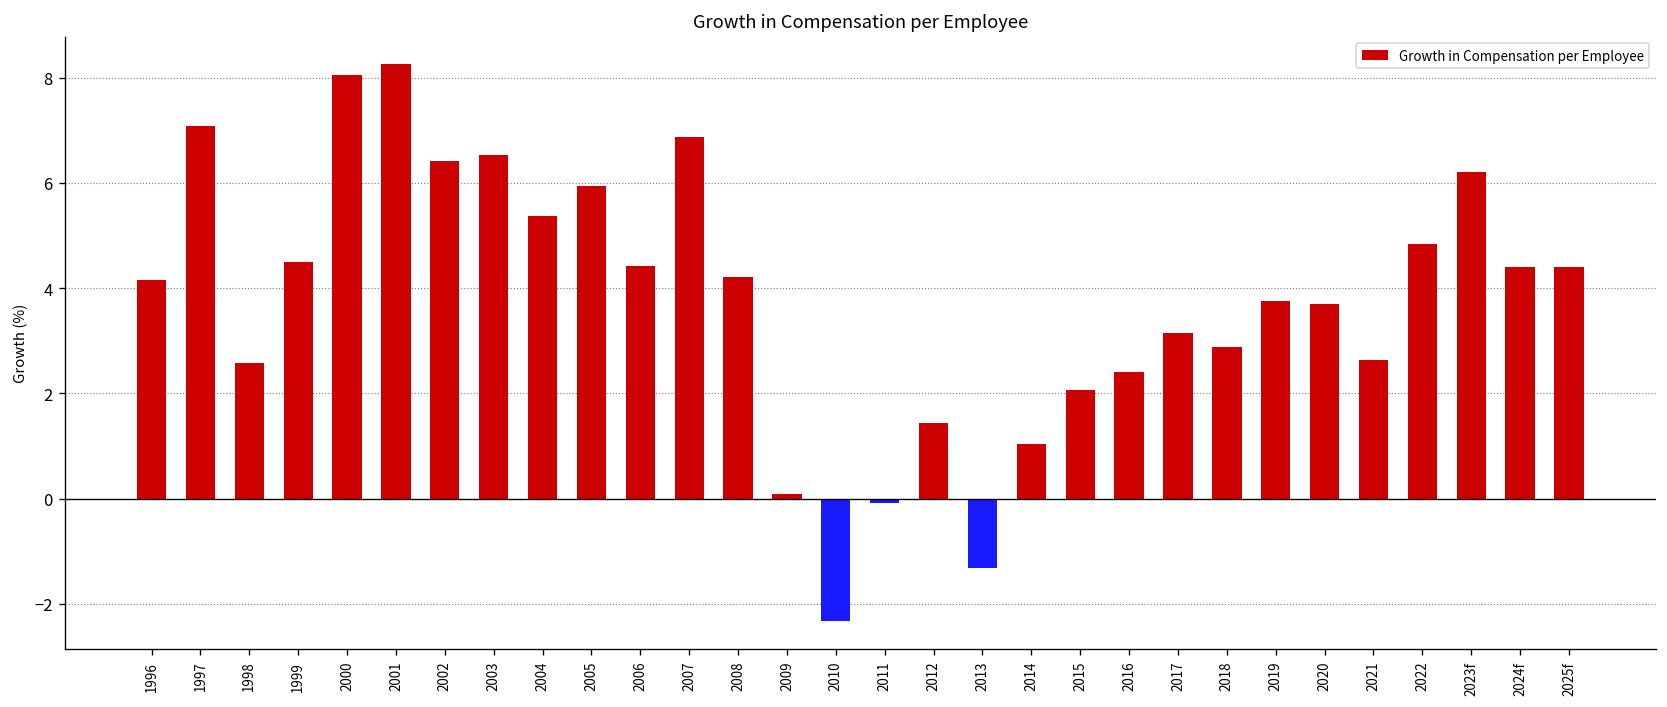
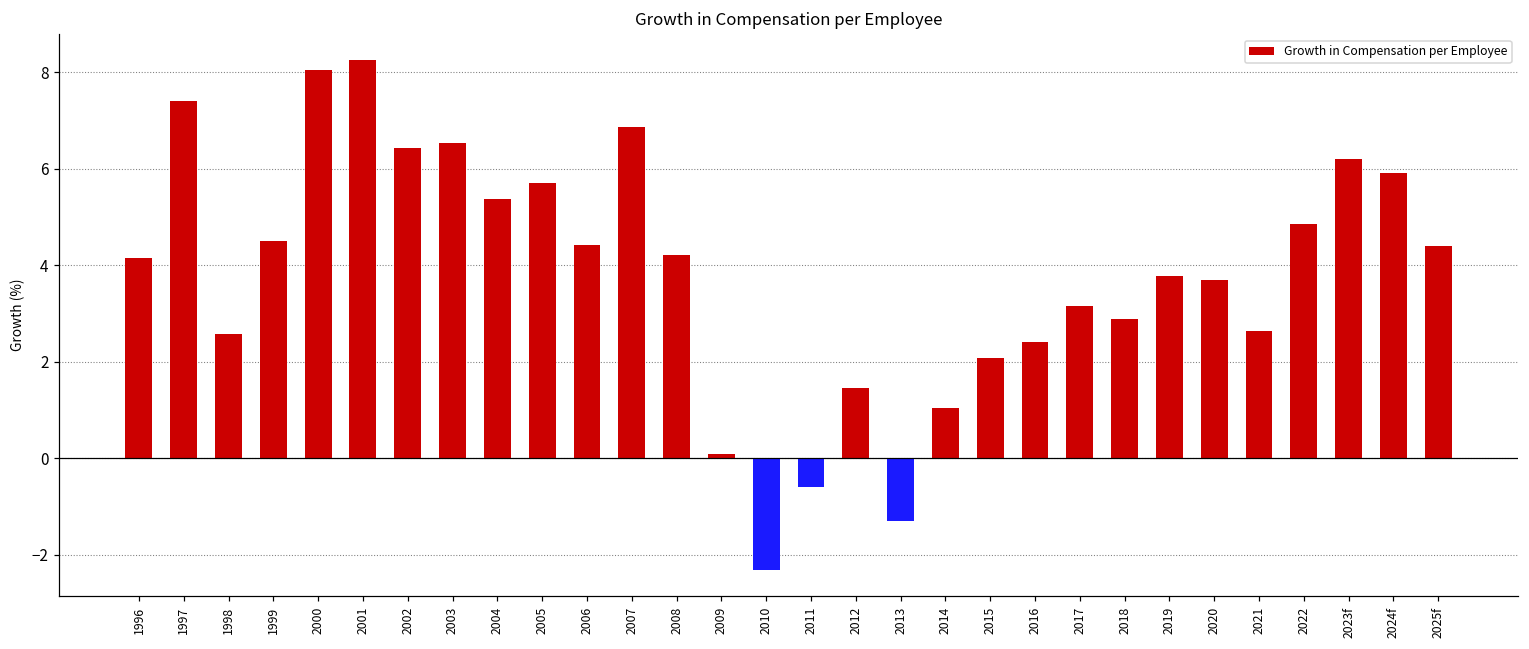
1997: 7.1 -> 7.4
2005: 5.9 -> 5.7
2011: -0.1 -> -0.6
2024f: 4.4 -> 5.9
